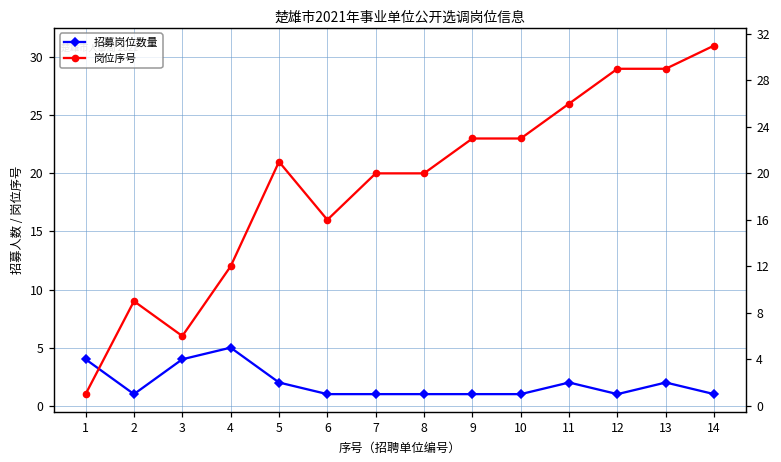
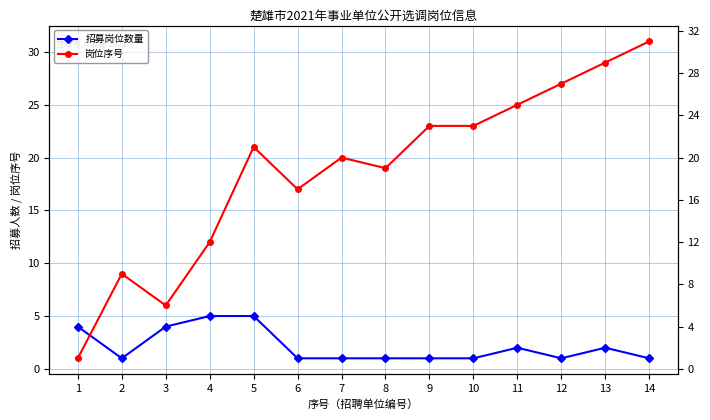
招募岗位数量, 5: 2 -> 5
岗位序号, 6: 16 -> 17
岗位序号, 8: 20 -> 19
岗位序号, 11: 26 -> 25
岗位序号, 12: 29 -> 27
